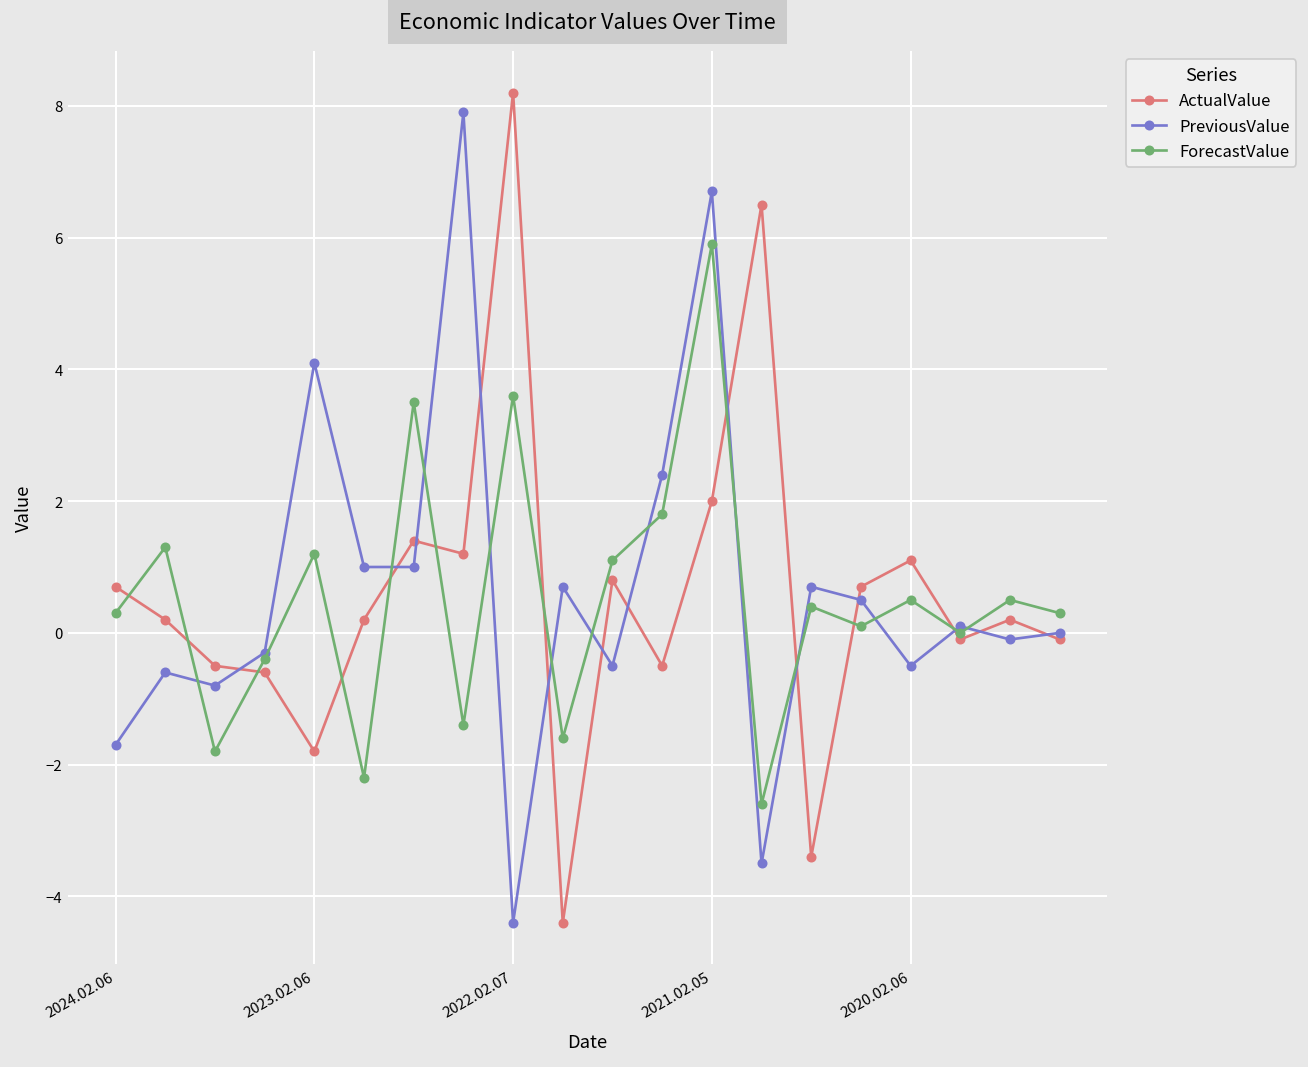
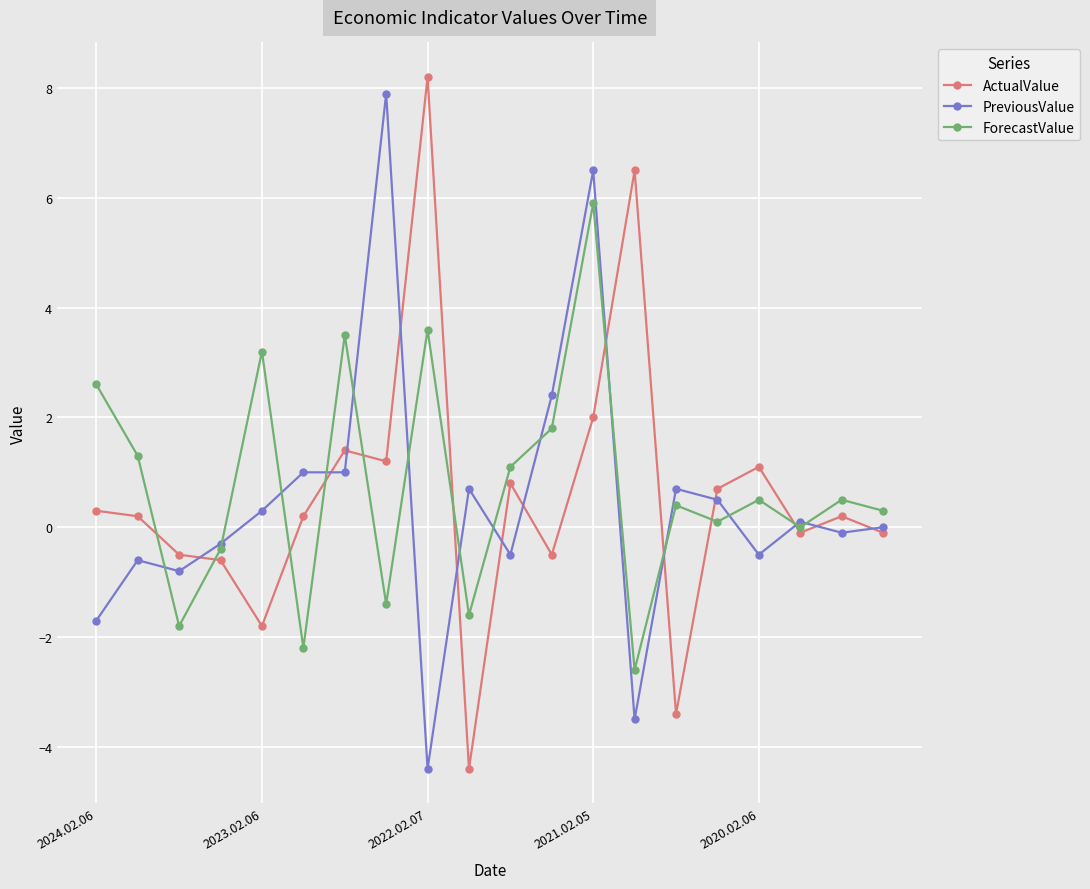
ActualValue, 2024.02.06: 0.7 -> 0.3
ForecastValue, 2024.02.06: 0.3 -> 2.6
PreviousValue, 2023.02.06: 4.1 -> 0.3
ForecastValue, 2023.02.06: 1.2 -> 3.2
PreviousValue, 2021.02.05: 6.7 -> 6.5
